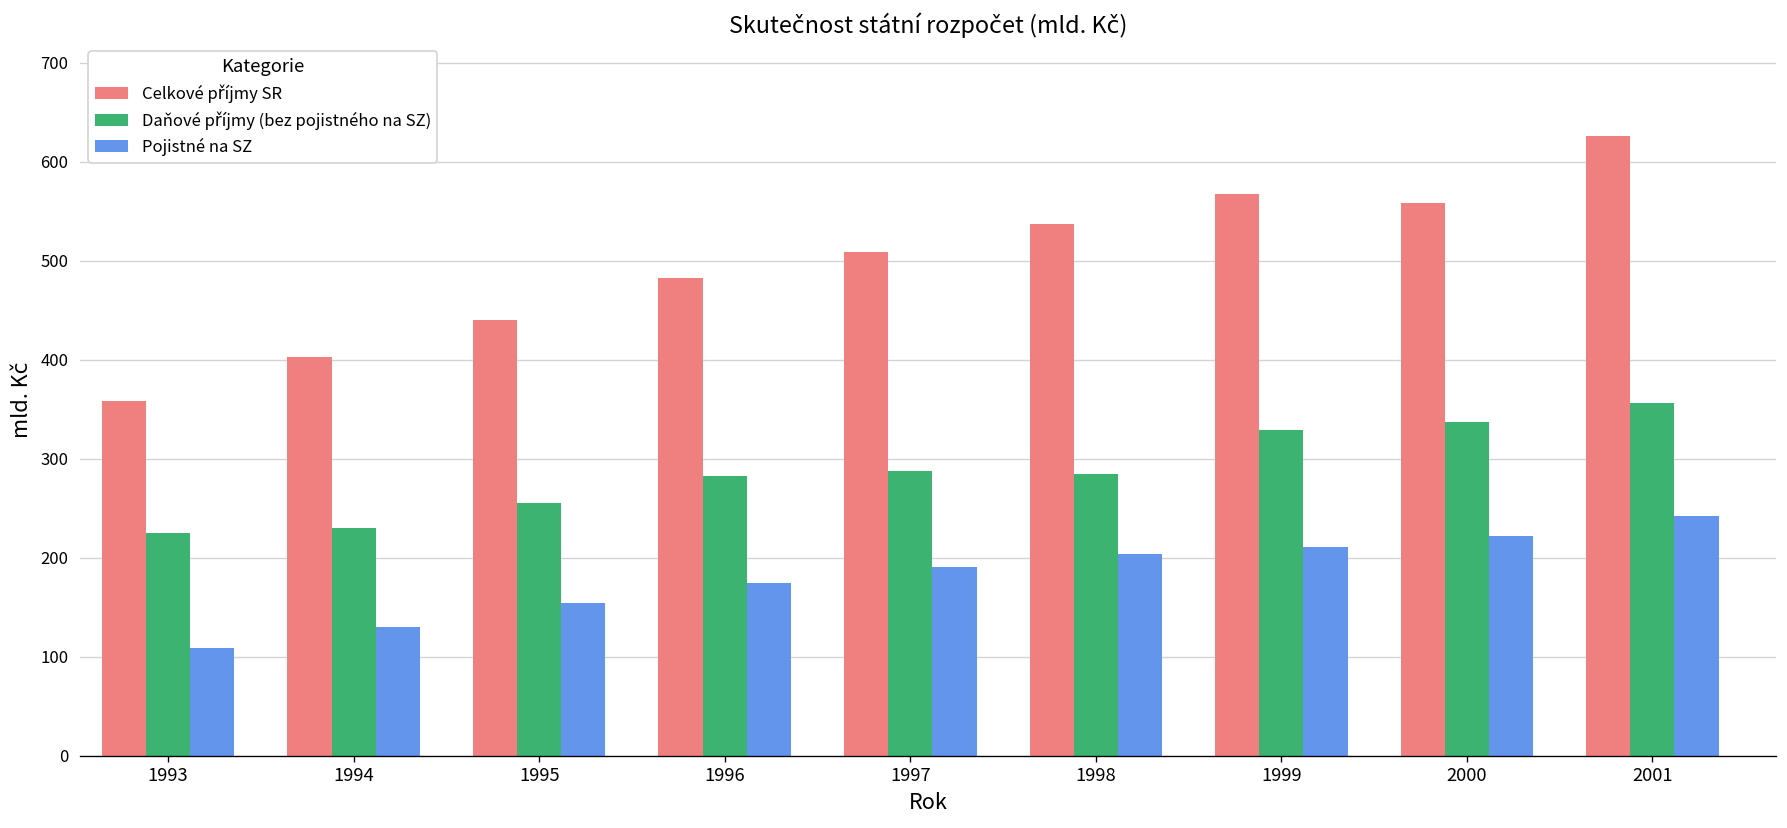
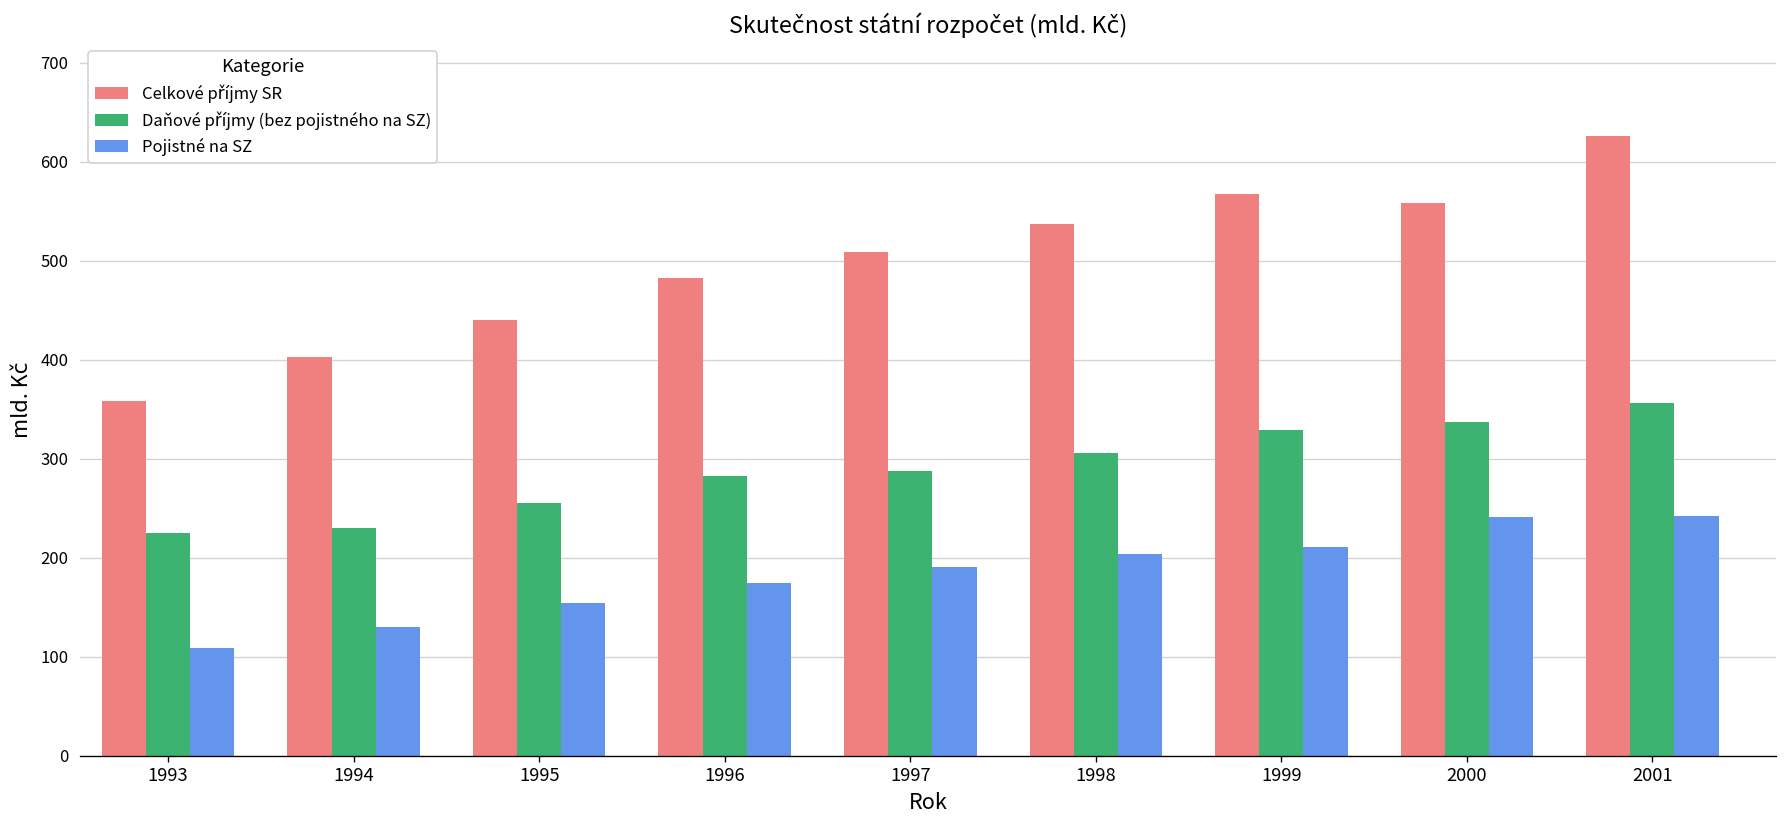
Daňové příjmy (bez pojistného na SZ), 1998: 280 -> 310
Pojistné na SZ, 2000: 220 -> 240
